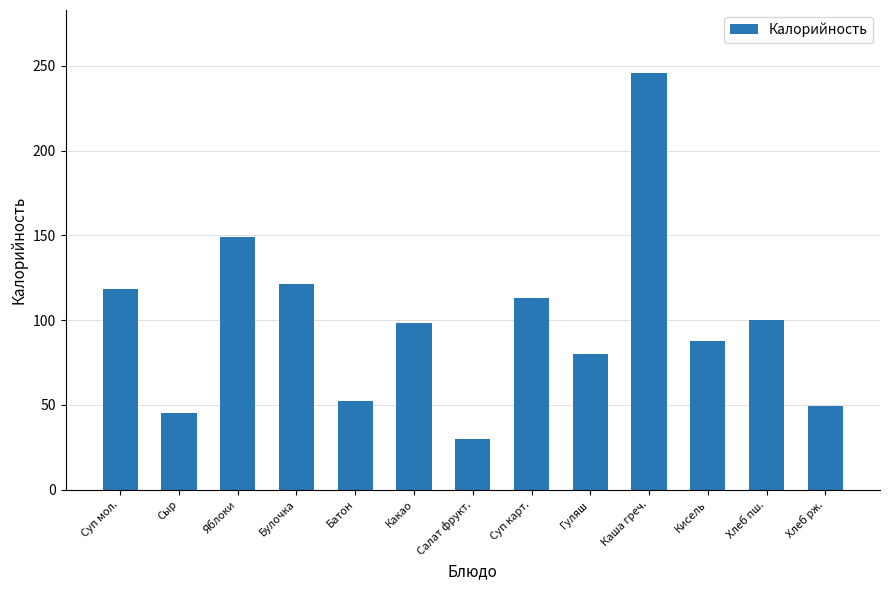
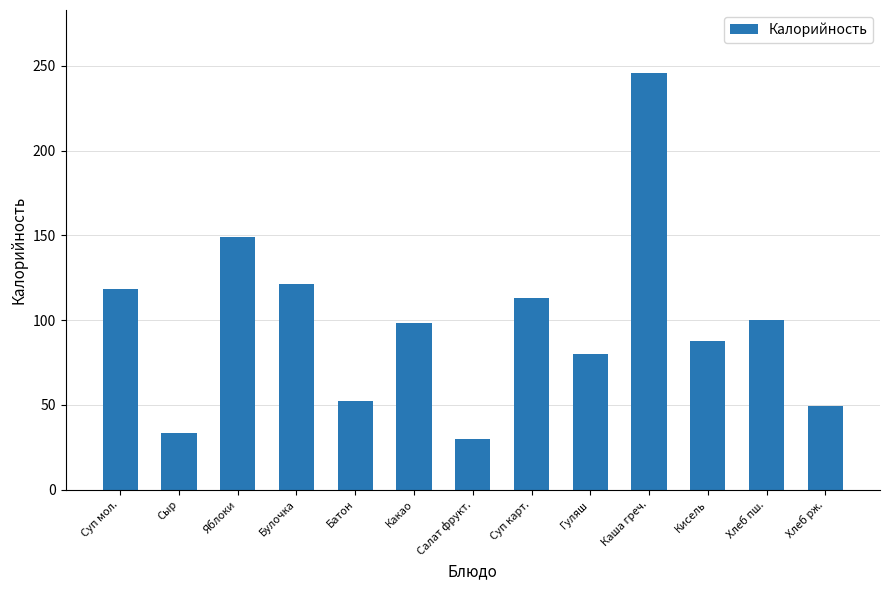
Сыр: 45 -> 33
